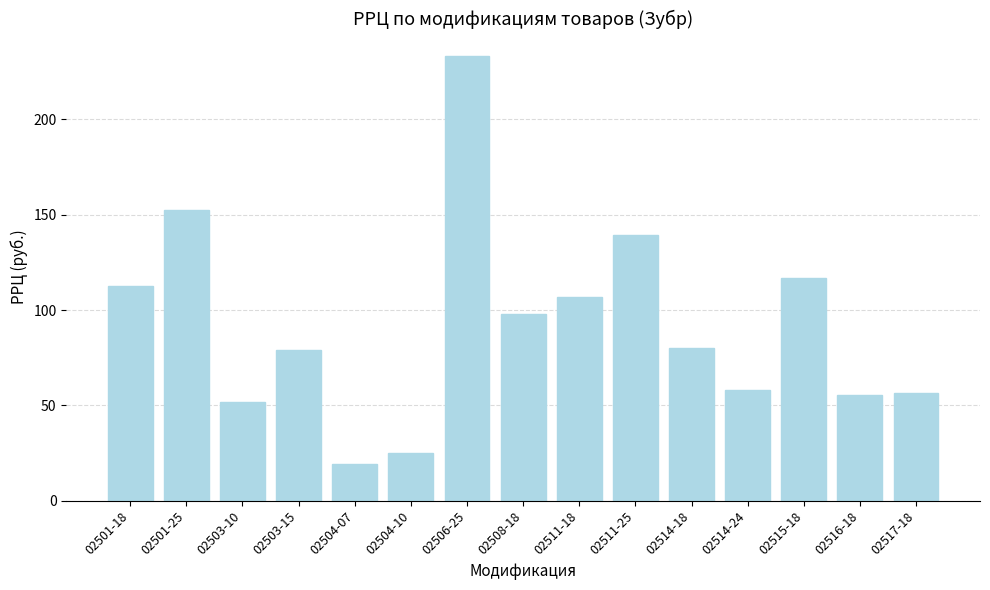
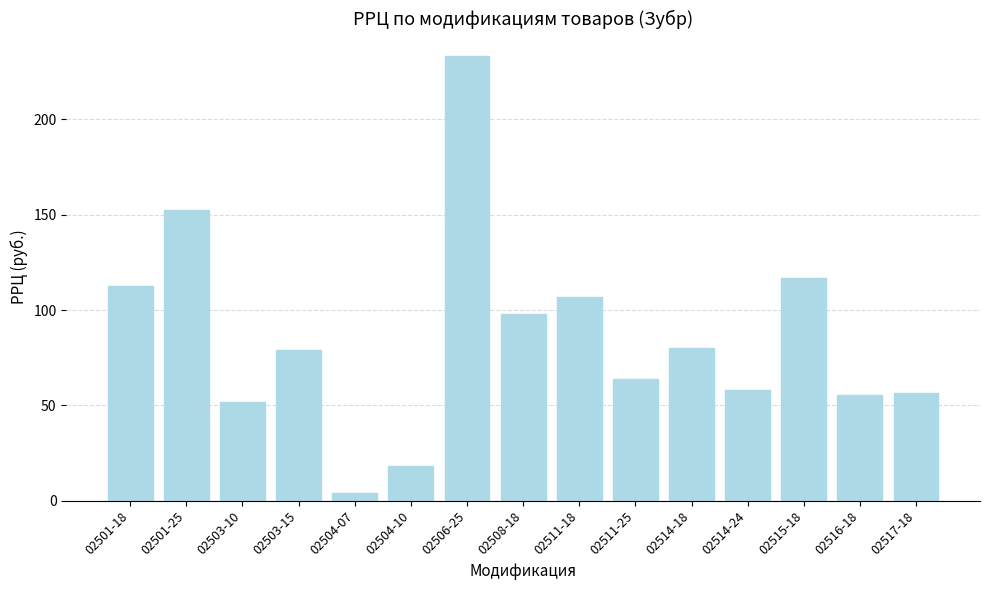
02504-07: 20 -> 4
02504-10: 25 -> 18
02511-25: 140 -> 64
